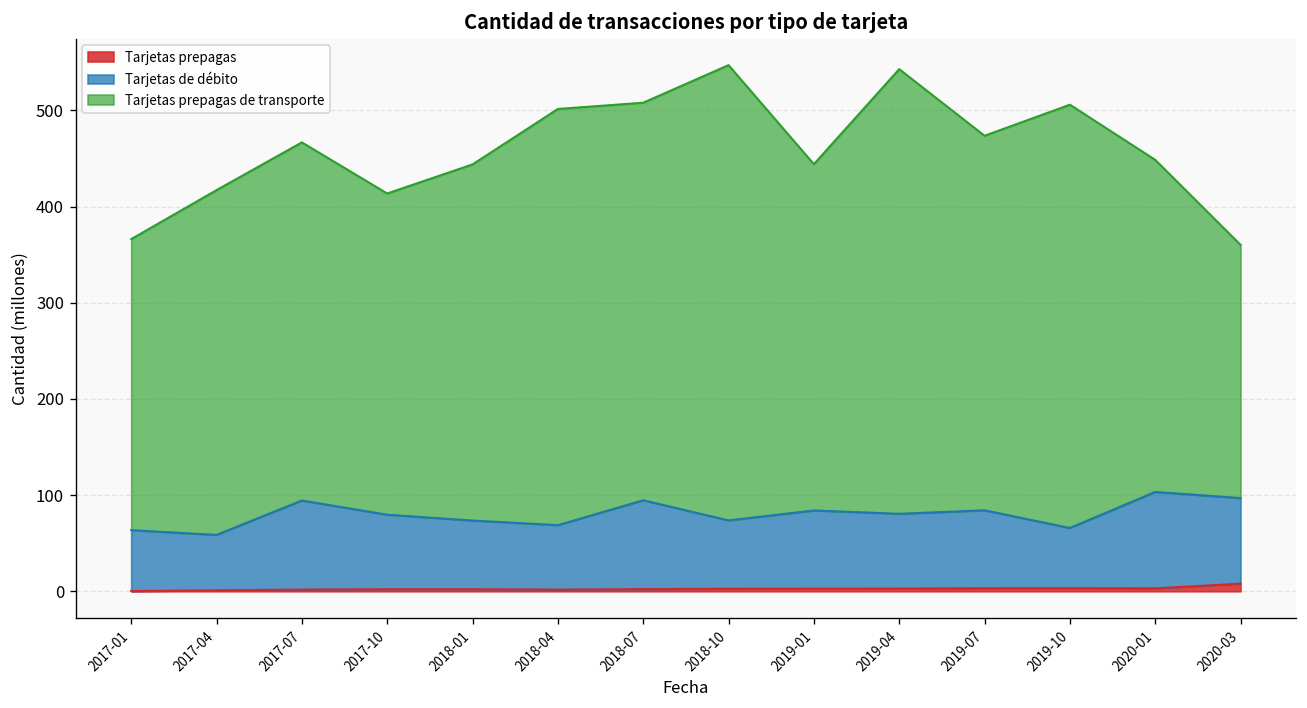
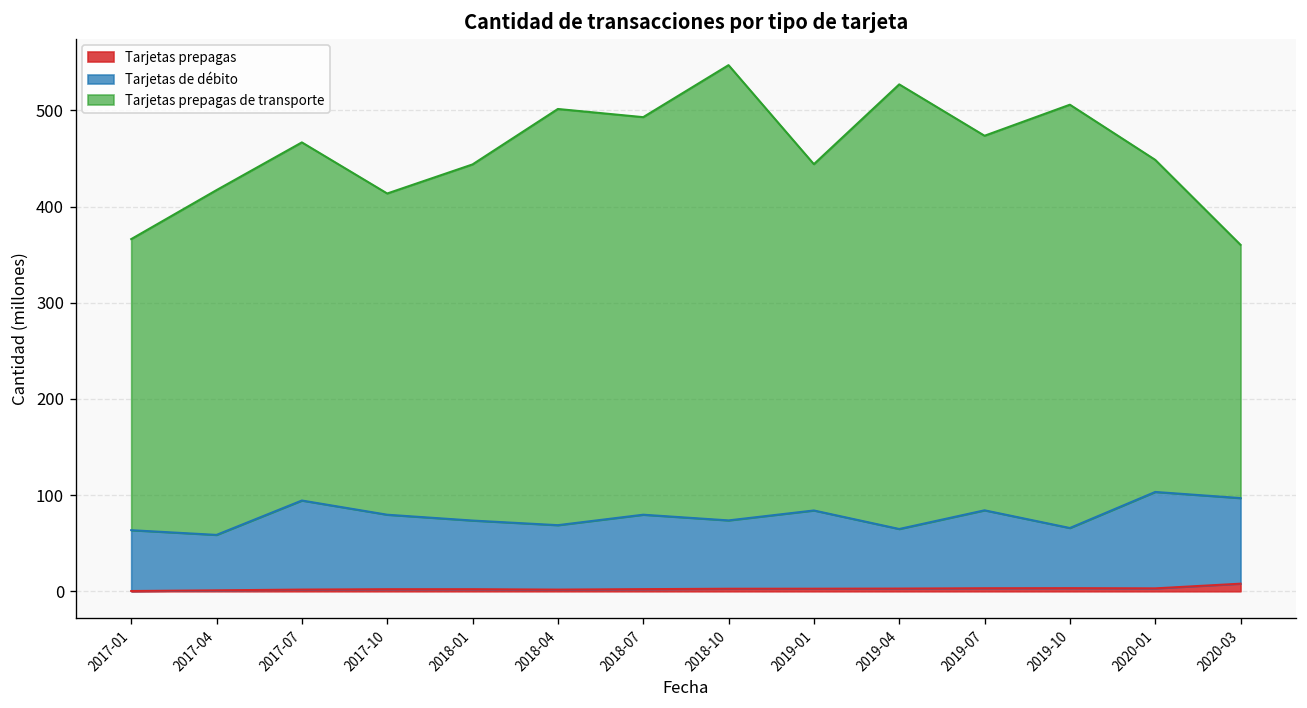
Tarjetas de débito, 2018-07: 90 -> 80
Tarjetas de débito, 2019-04: 80 -> 60
